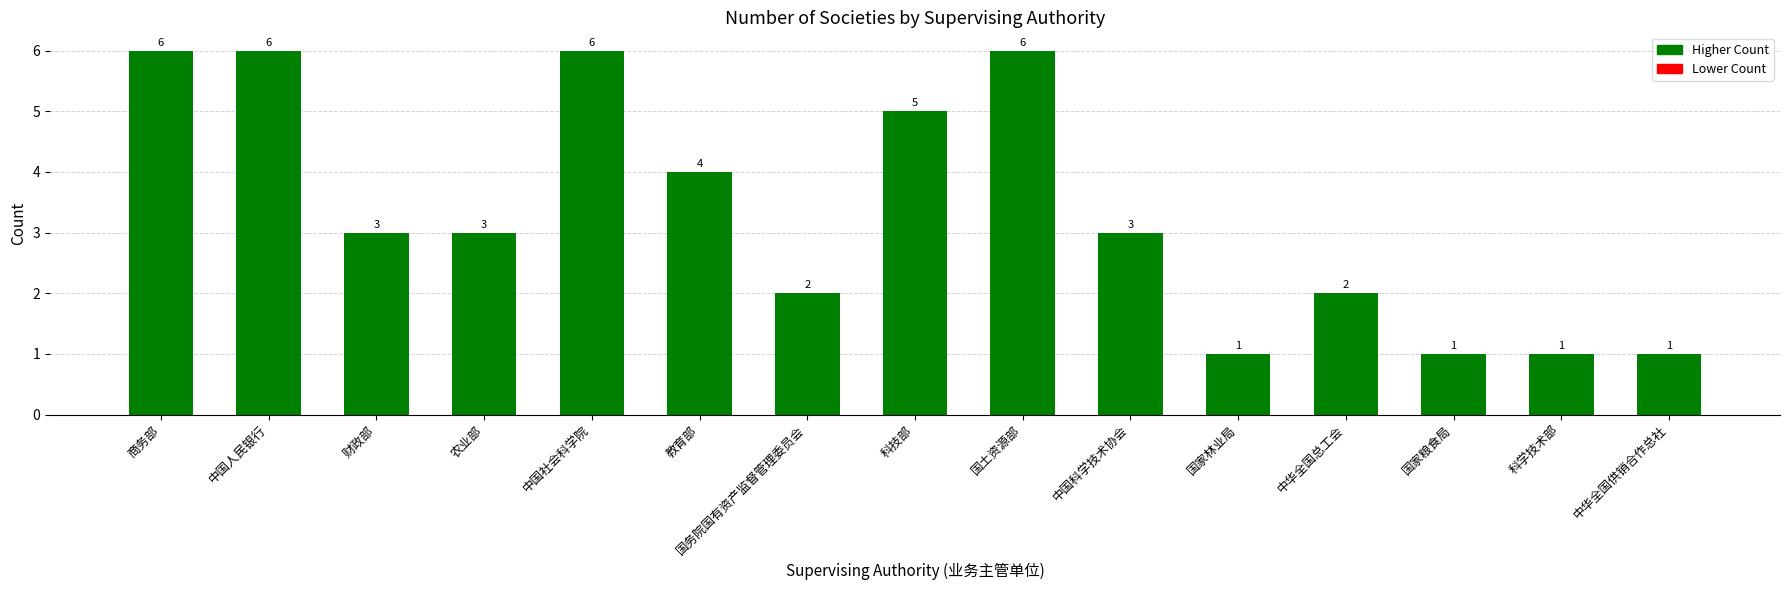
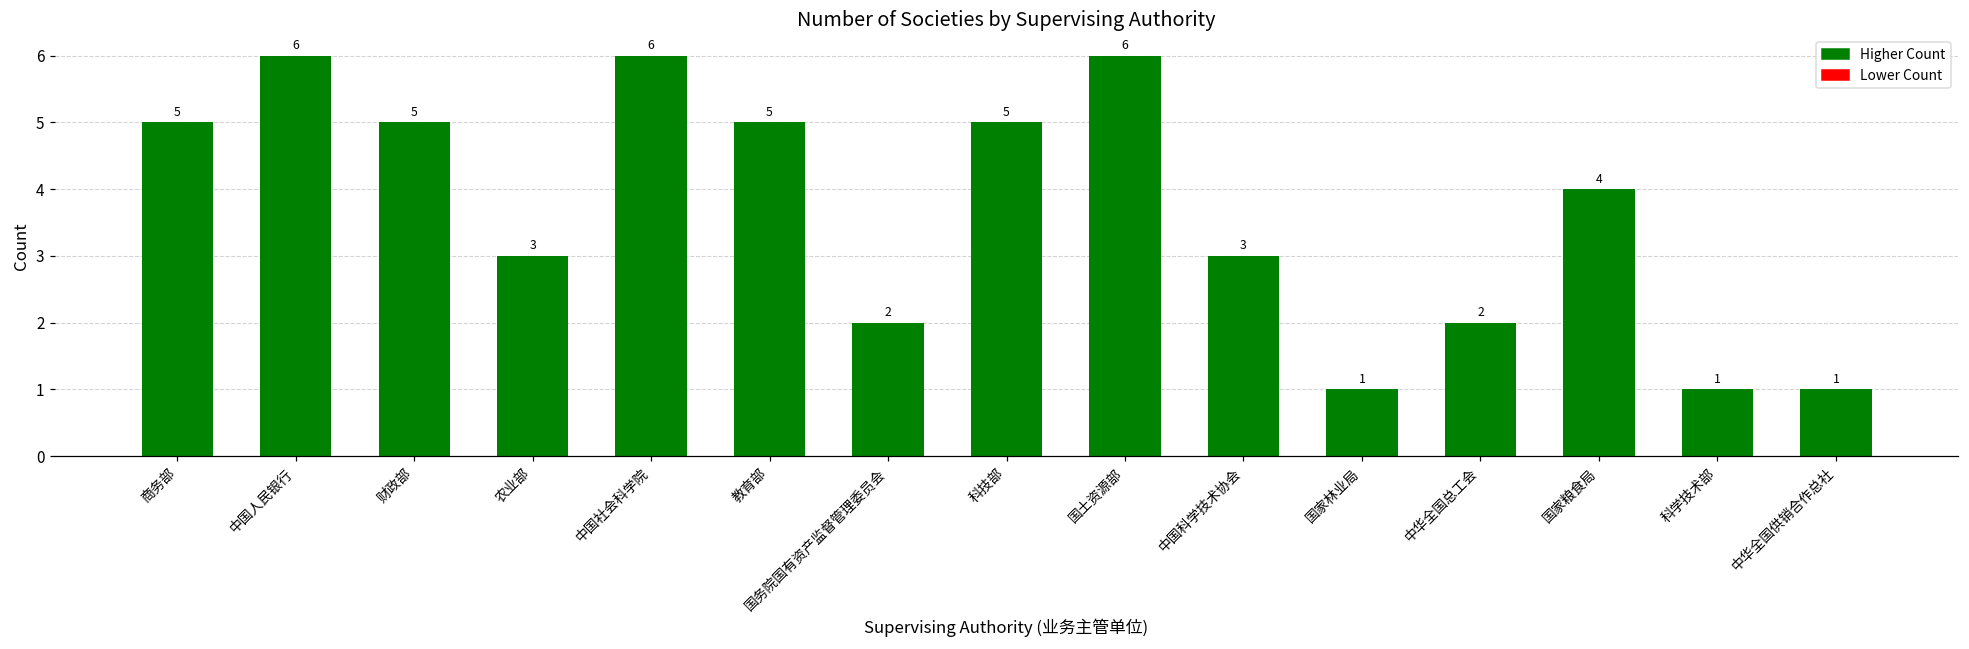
商务部: 6 -> 5
财政部: 3 -> 5
教育部: 4 -> 5
国家粮食局: 1 -> 4
